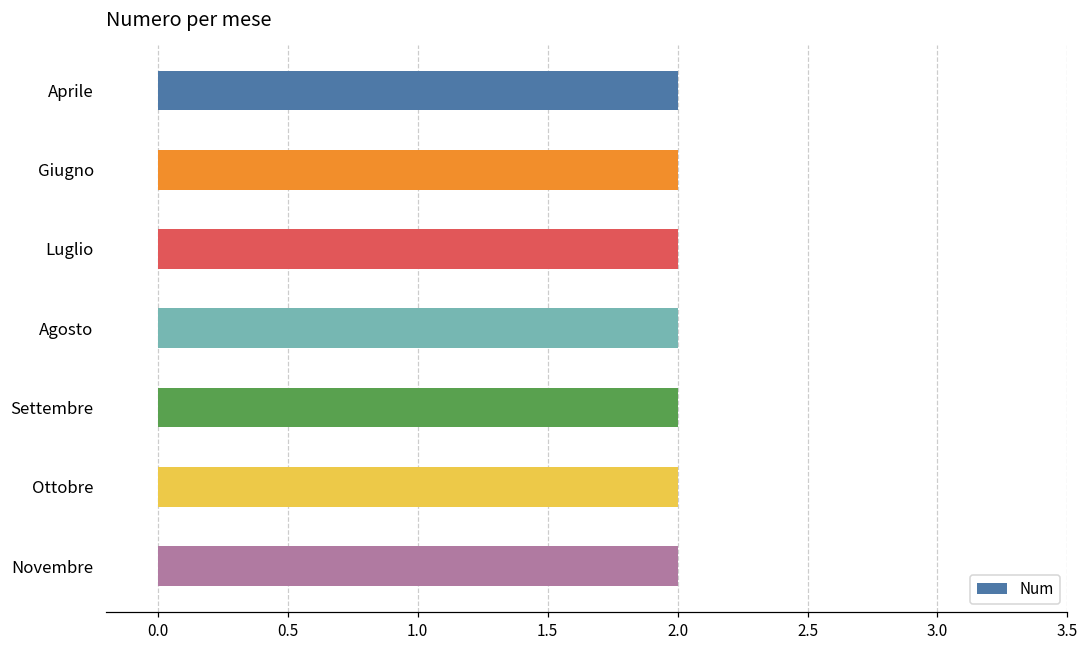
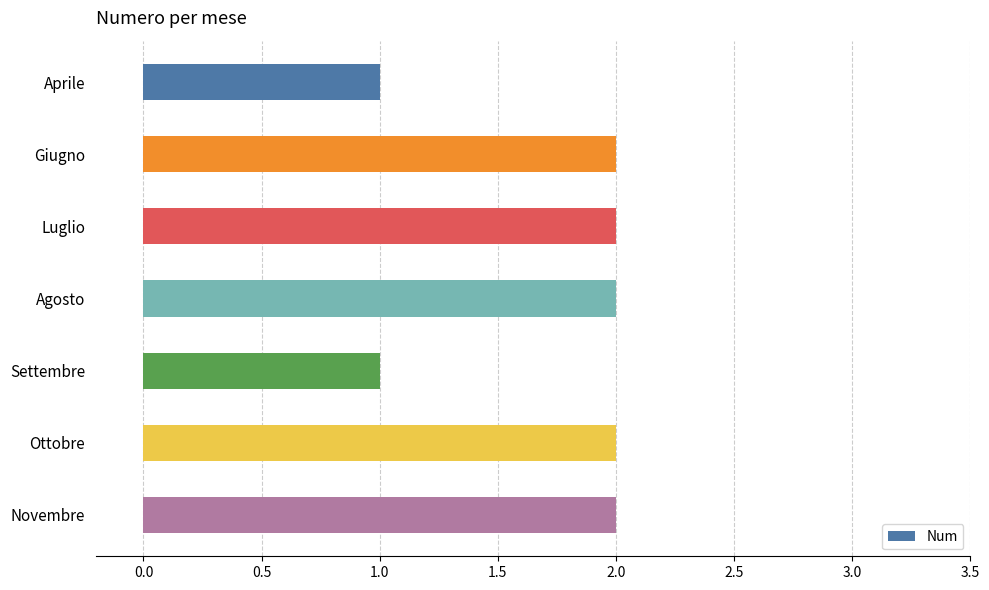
Aprile: 2 -> 1
Settembre: 2 -> 1
